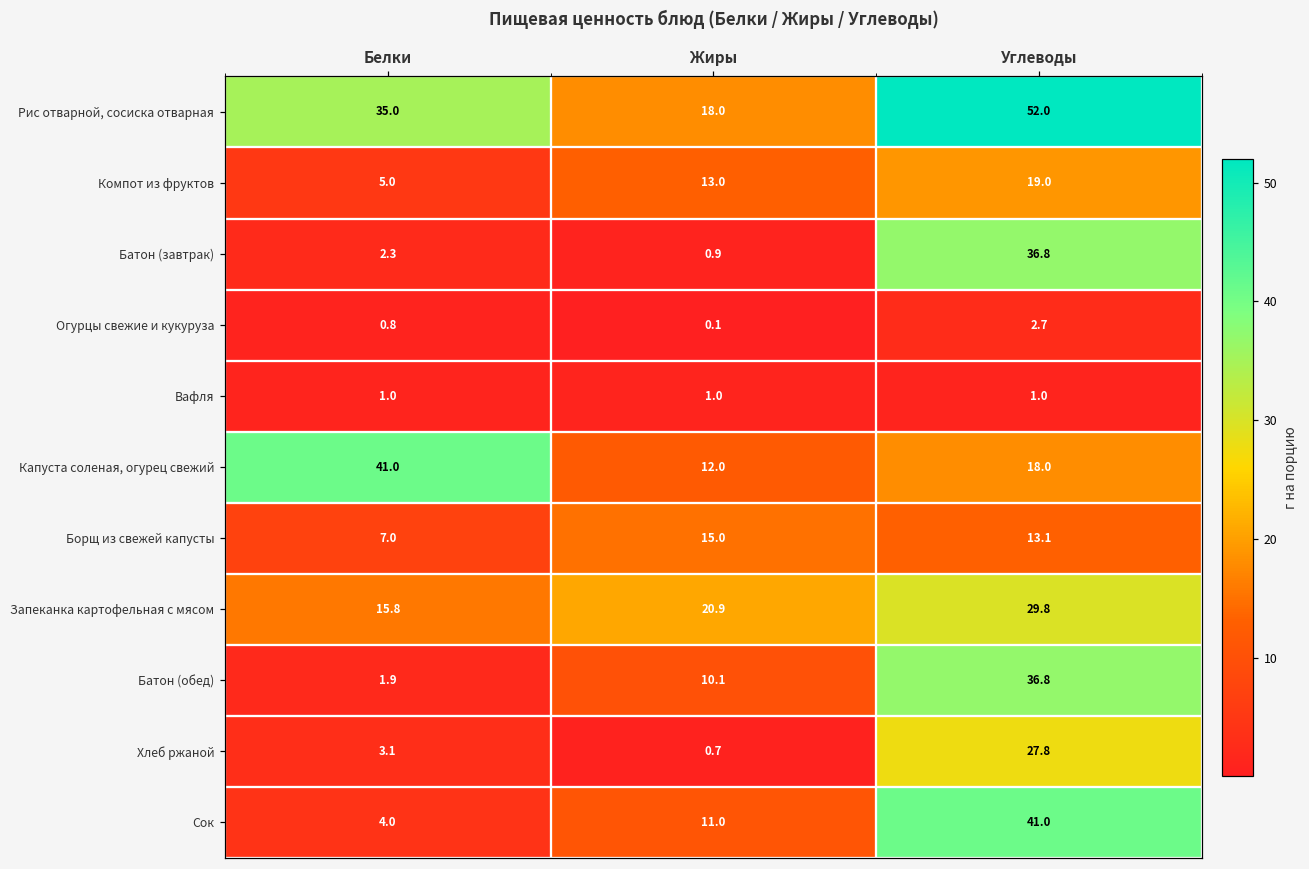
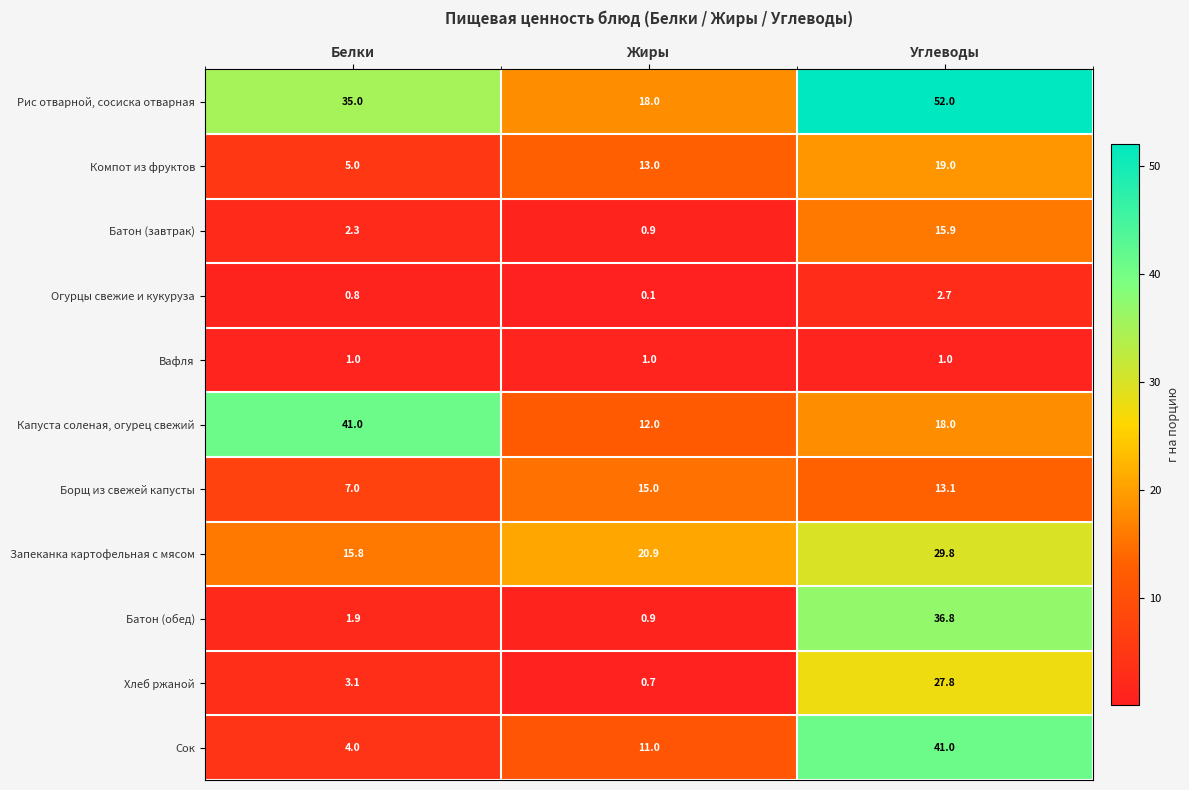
Батон (завтрак), Углеводы: 36.8 -> 15.9
Батон (обед), Жиры: 10.1 -> 0.9
